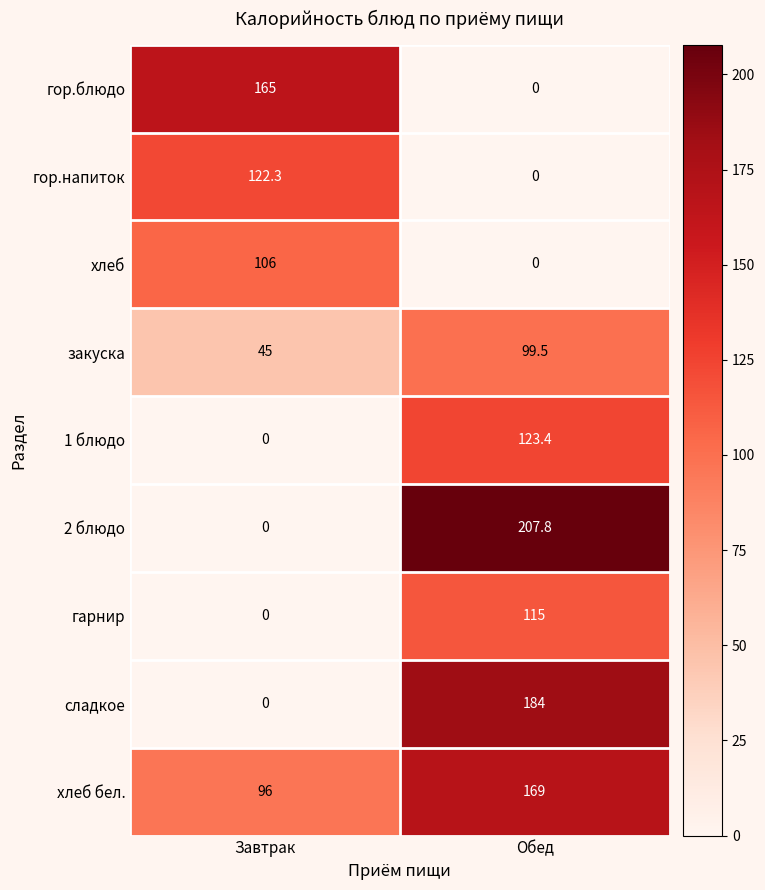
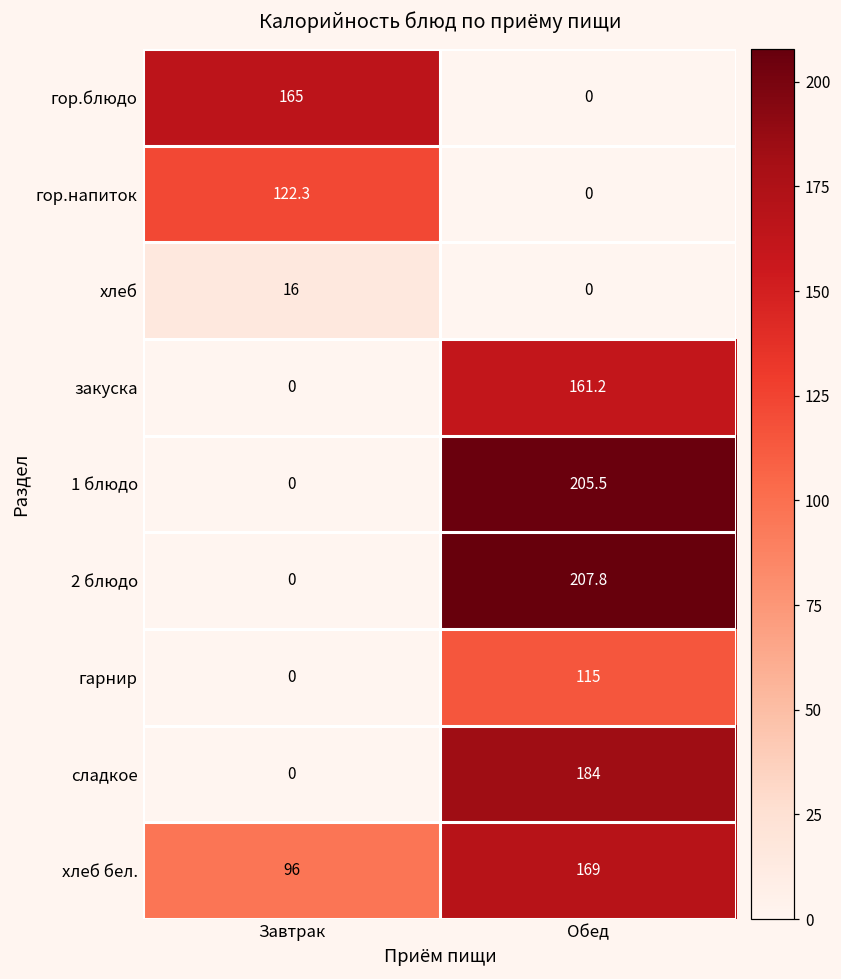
хлеб, Завтрак: 106 -> 16
закуска, Завтрак: 45 -> 0
закуска, Обед: 99.5 -> 161.2
1 блюдо, Обед: 123.4 -> 205.5
